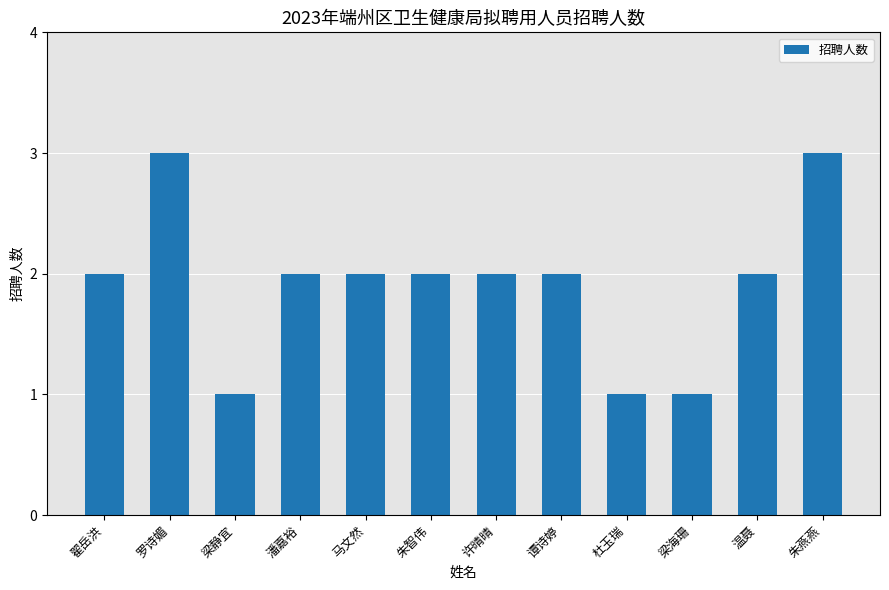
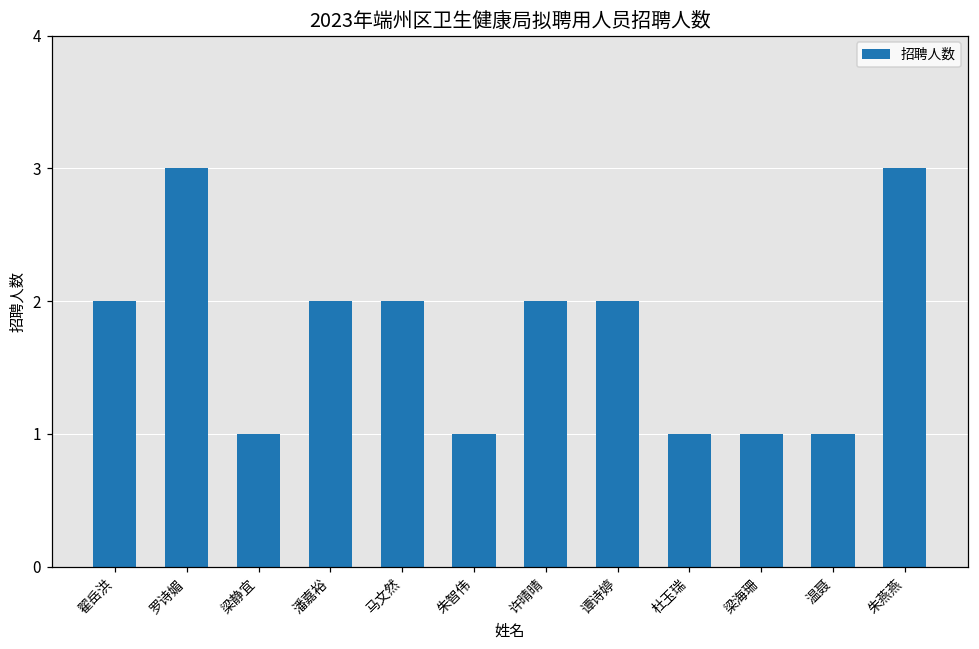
朱智伟: 2 -> 1
温聂: 2 -> 1
